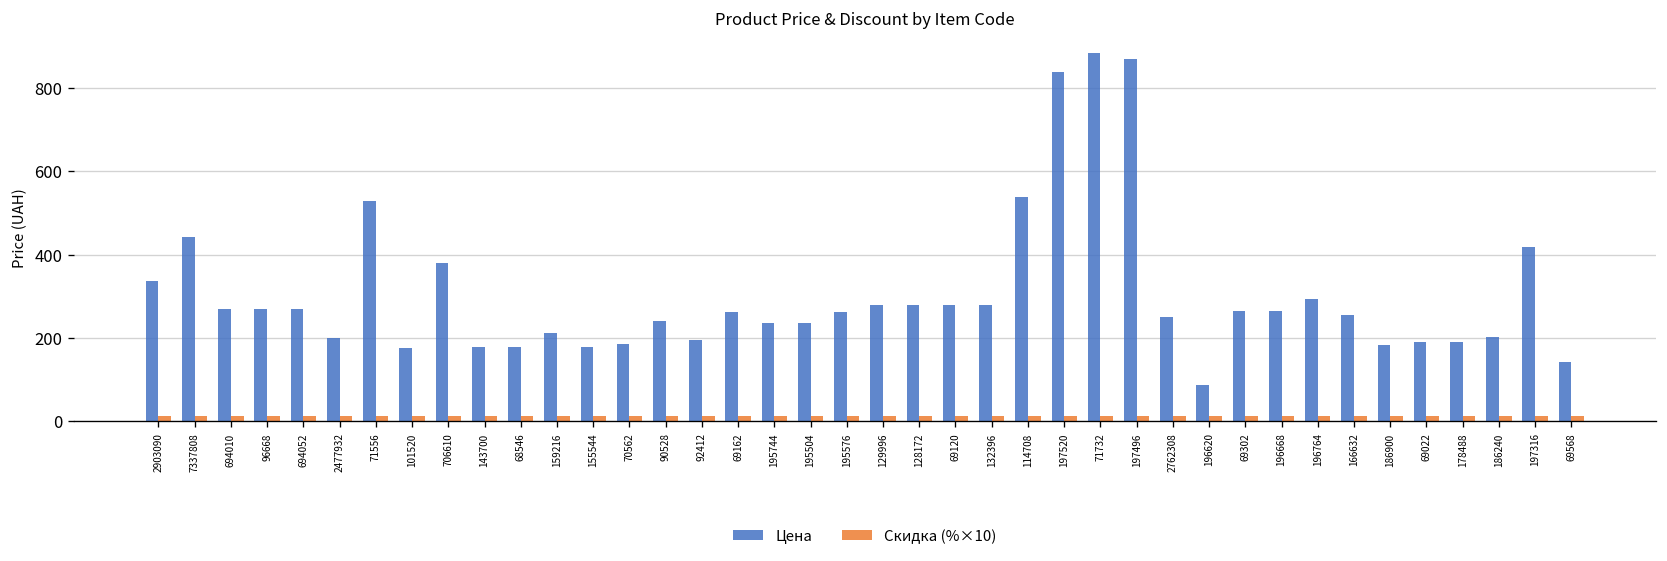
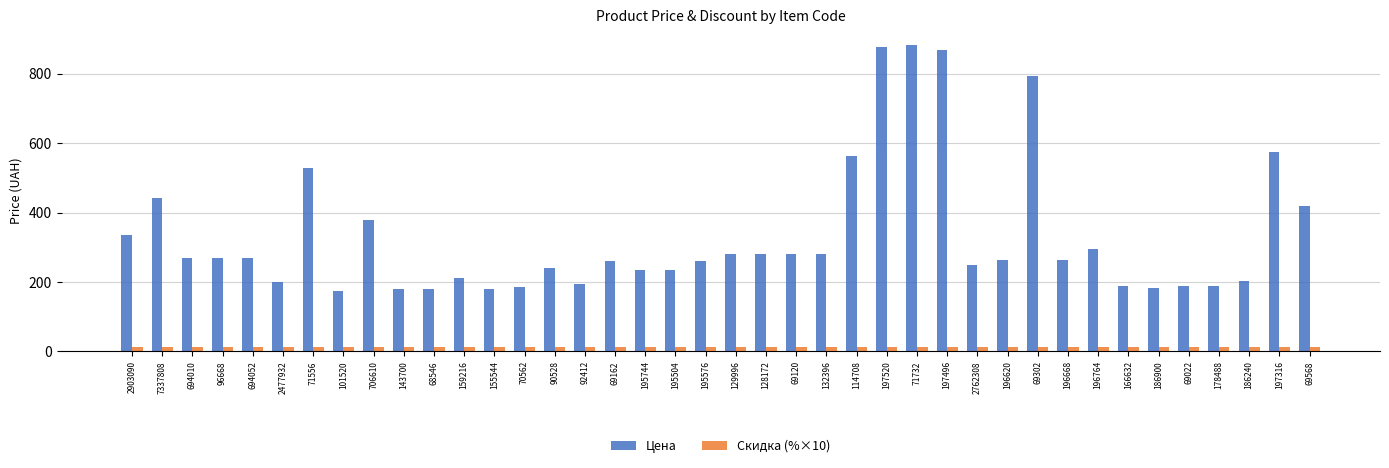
Цена, 114708: 540 -> 560
Цена, 197520: 840 -> 880
Цена, 196620: 90 -> 260
Цена, 69302: 260 -> 790
Цена, 166632: 260 -> 190
Цена, 197316: 420 -> 580
Цена, 69568: 140 -> 420
